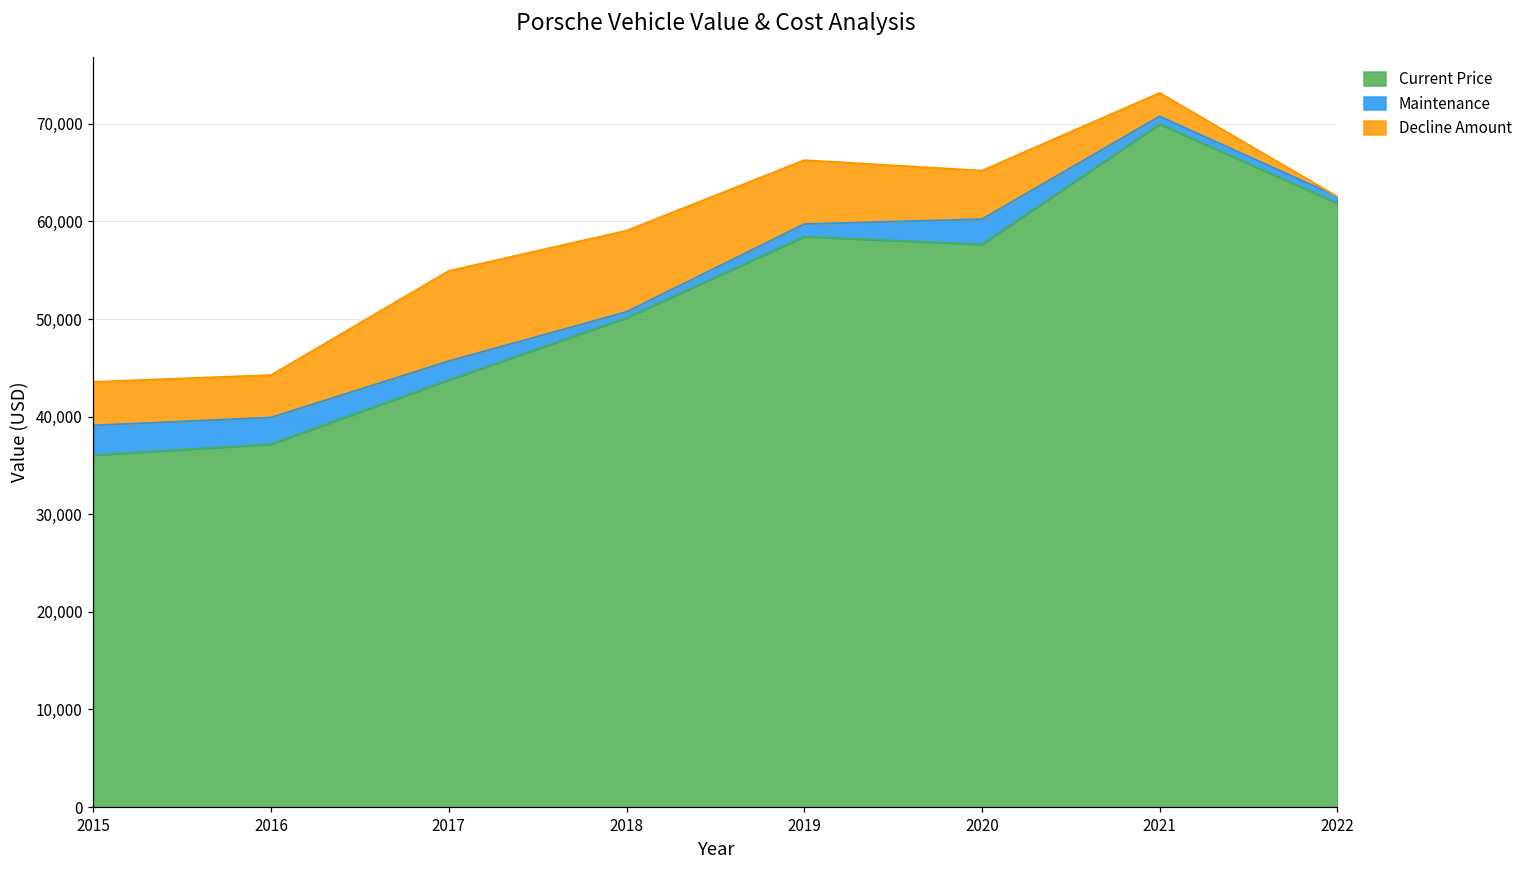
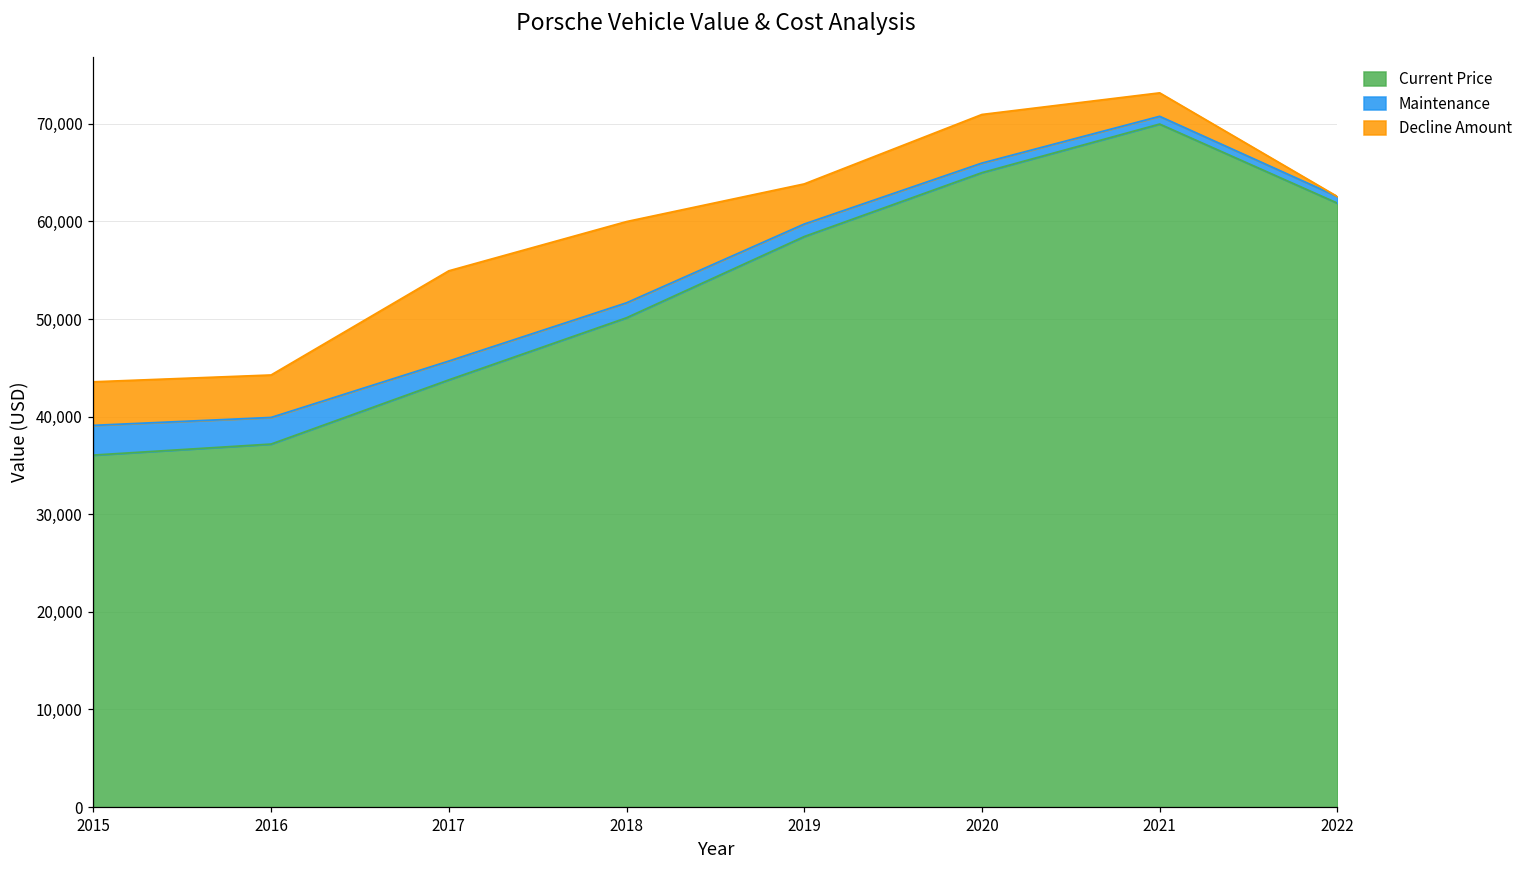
Maintenance, 2018: 1,000 -> 2,000
Decline Amount, 2019: 7,000 -> 4,000
Current Price, 2020: 58,000 -> 65,000
Maintenance, 2020: 3,000 -> 1,000
